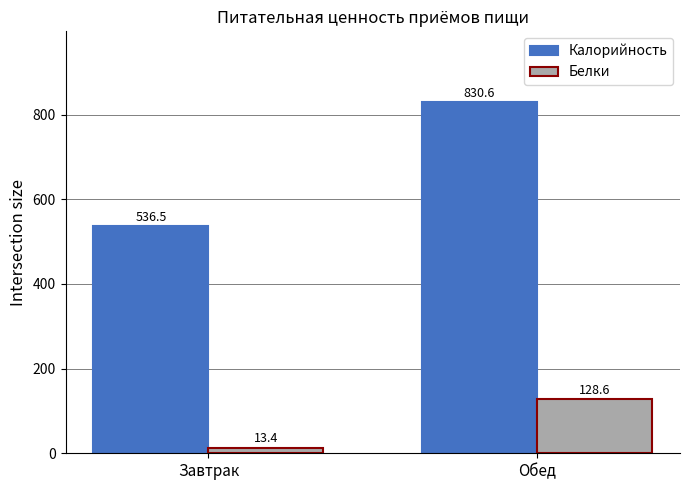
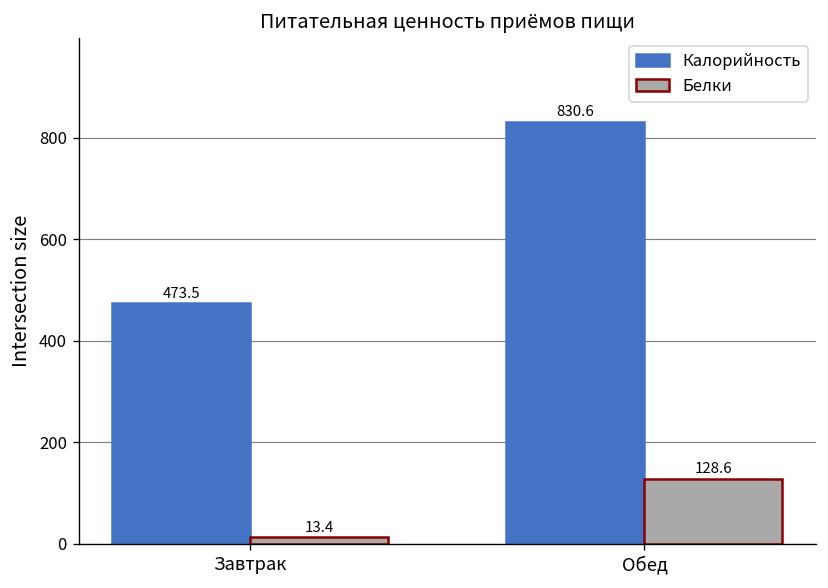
Калорийность, Завтрак: 536.5 -> 473.5
